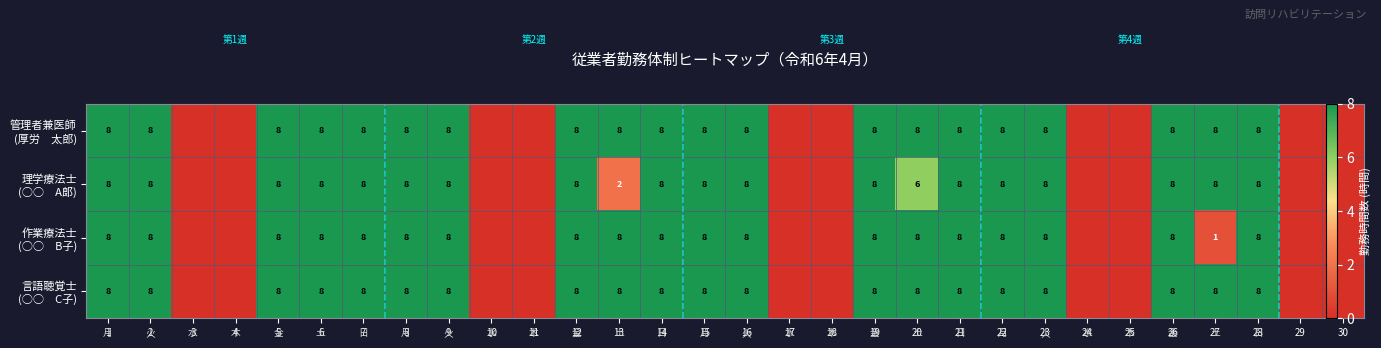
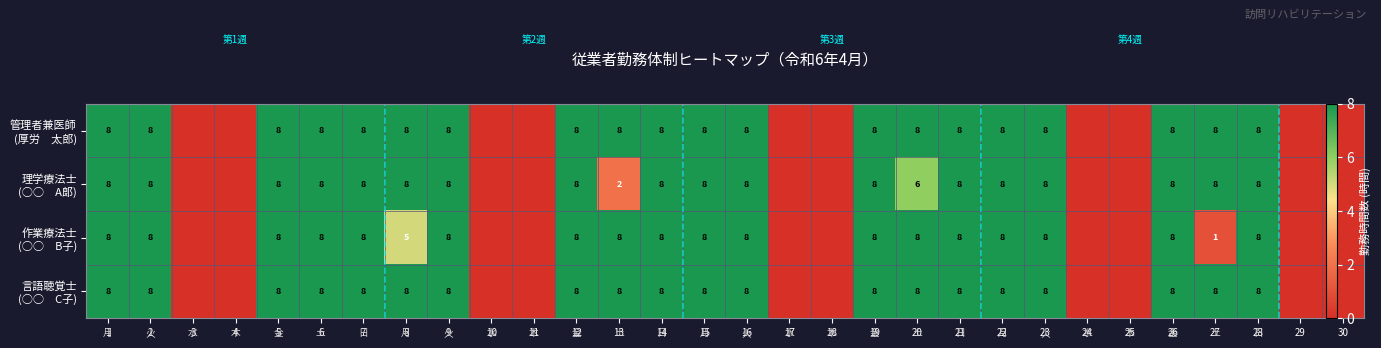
作業療法士 (○○ B子), 8: 8 -> 5
